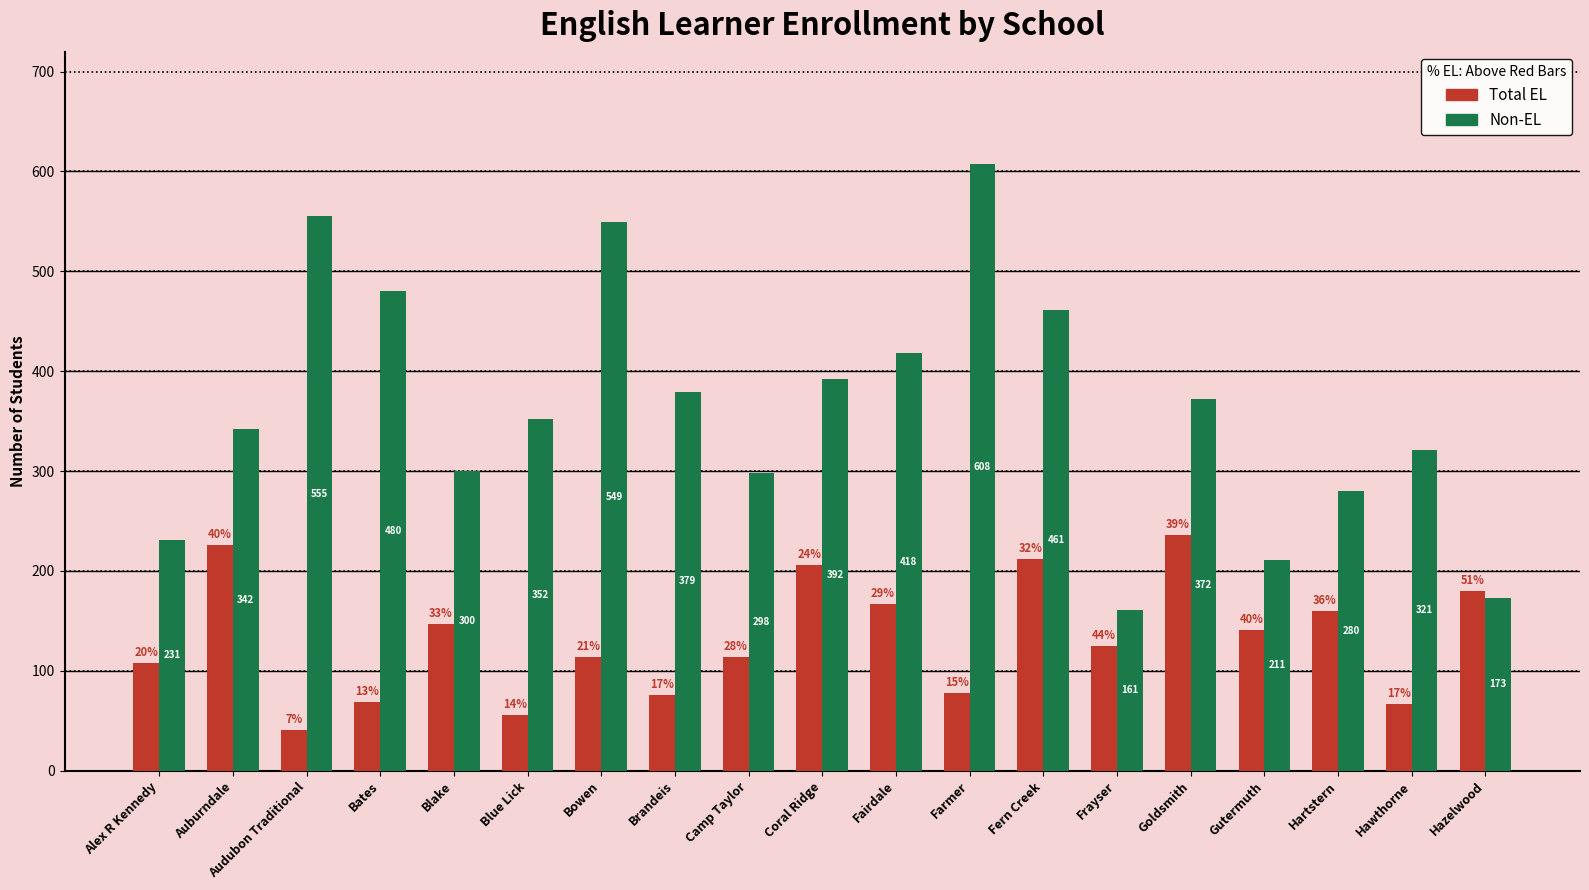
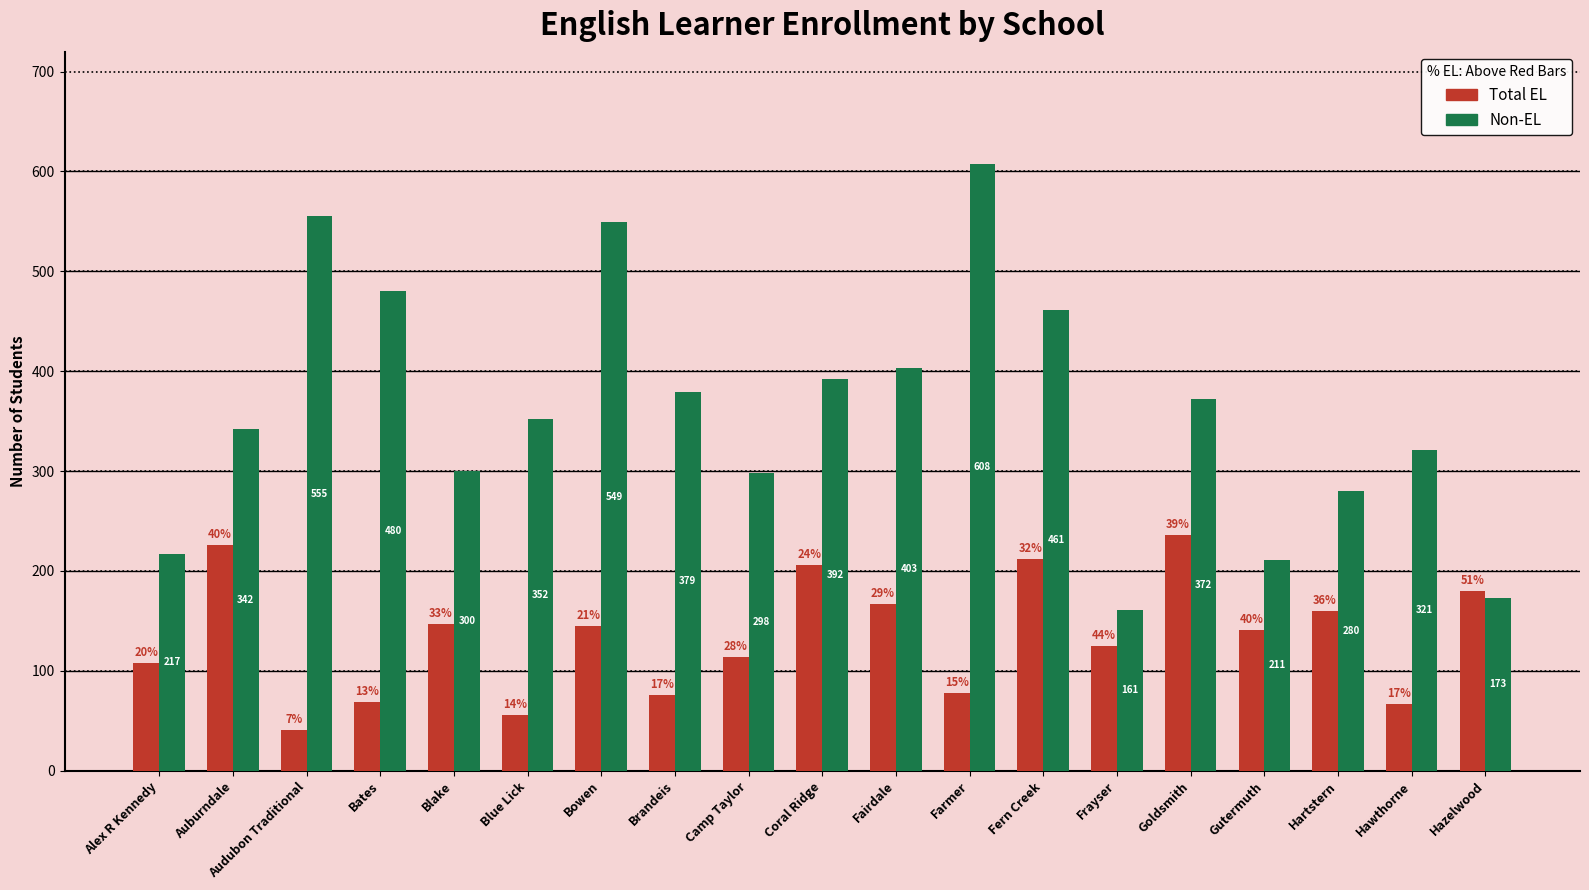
Non-EL, Alex R Kennedy: 231 -> 217
Total EL, Bowen: 110 -> 150
Non-EL, Fairdale: 418 -> 403
